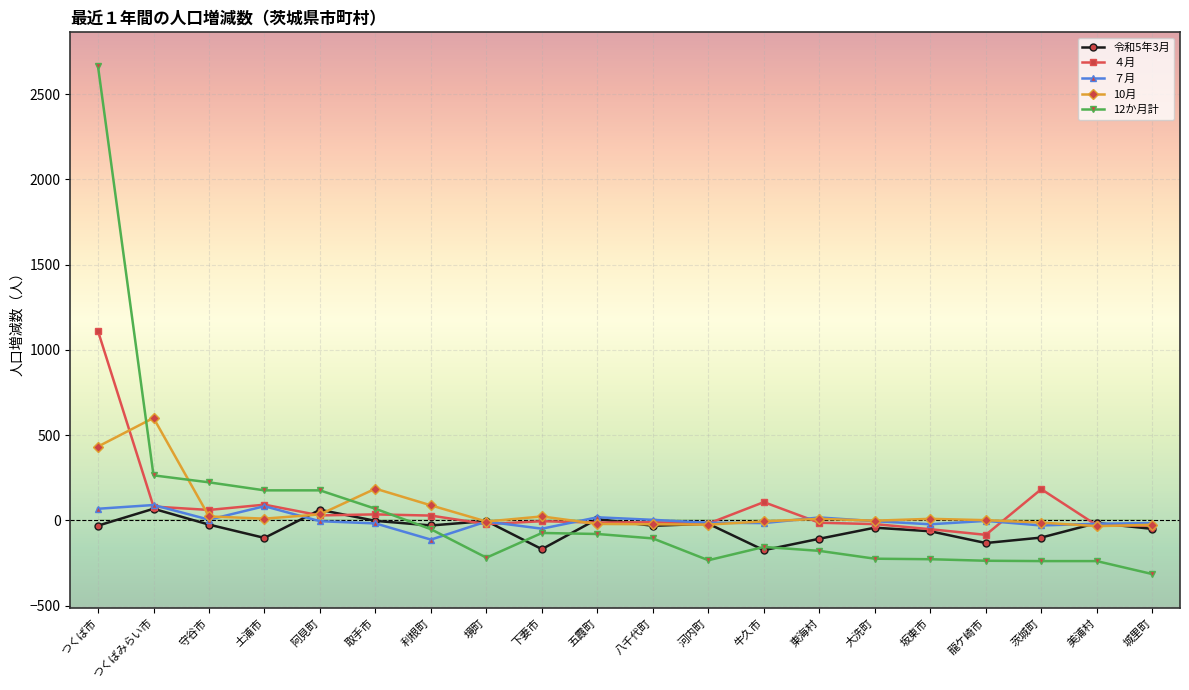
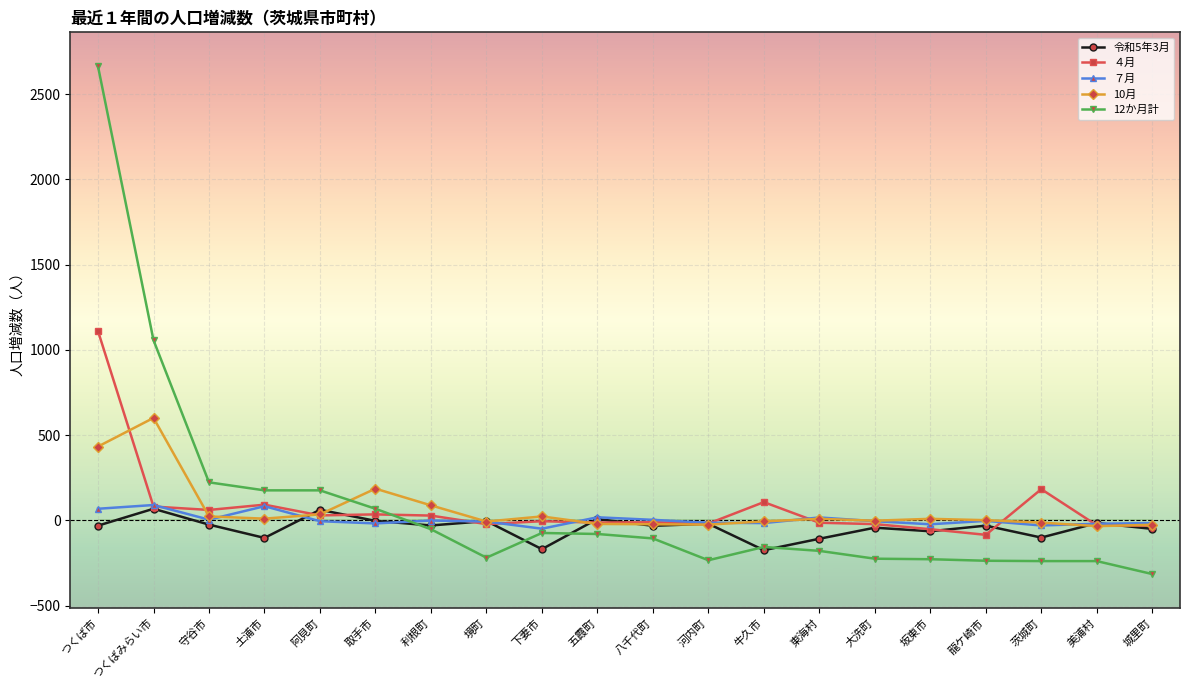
12か月計, つくばみらい市: 260 -> 1060
７月, 利根町: -110 -> 0
令和5年3月, 龍ケ崎市: -130 -> -30
